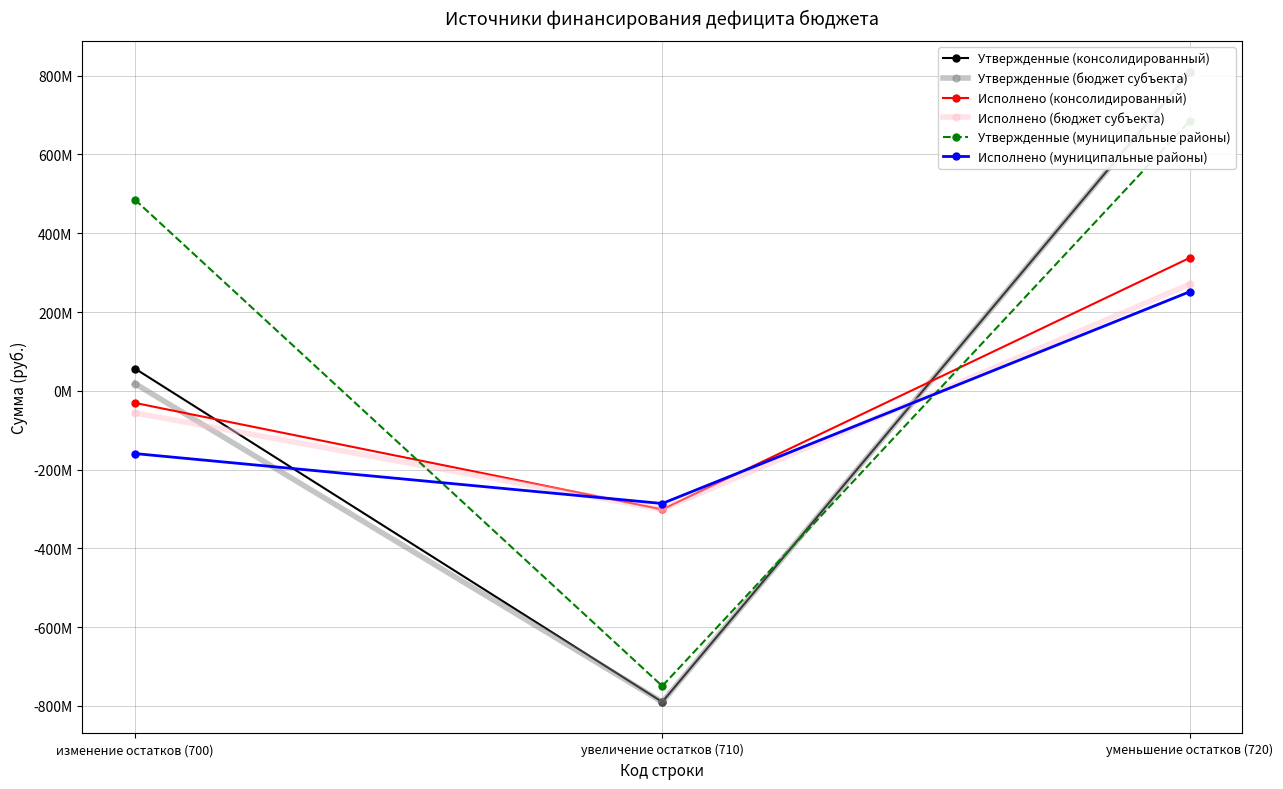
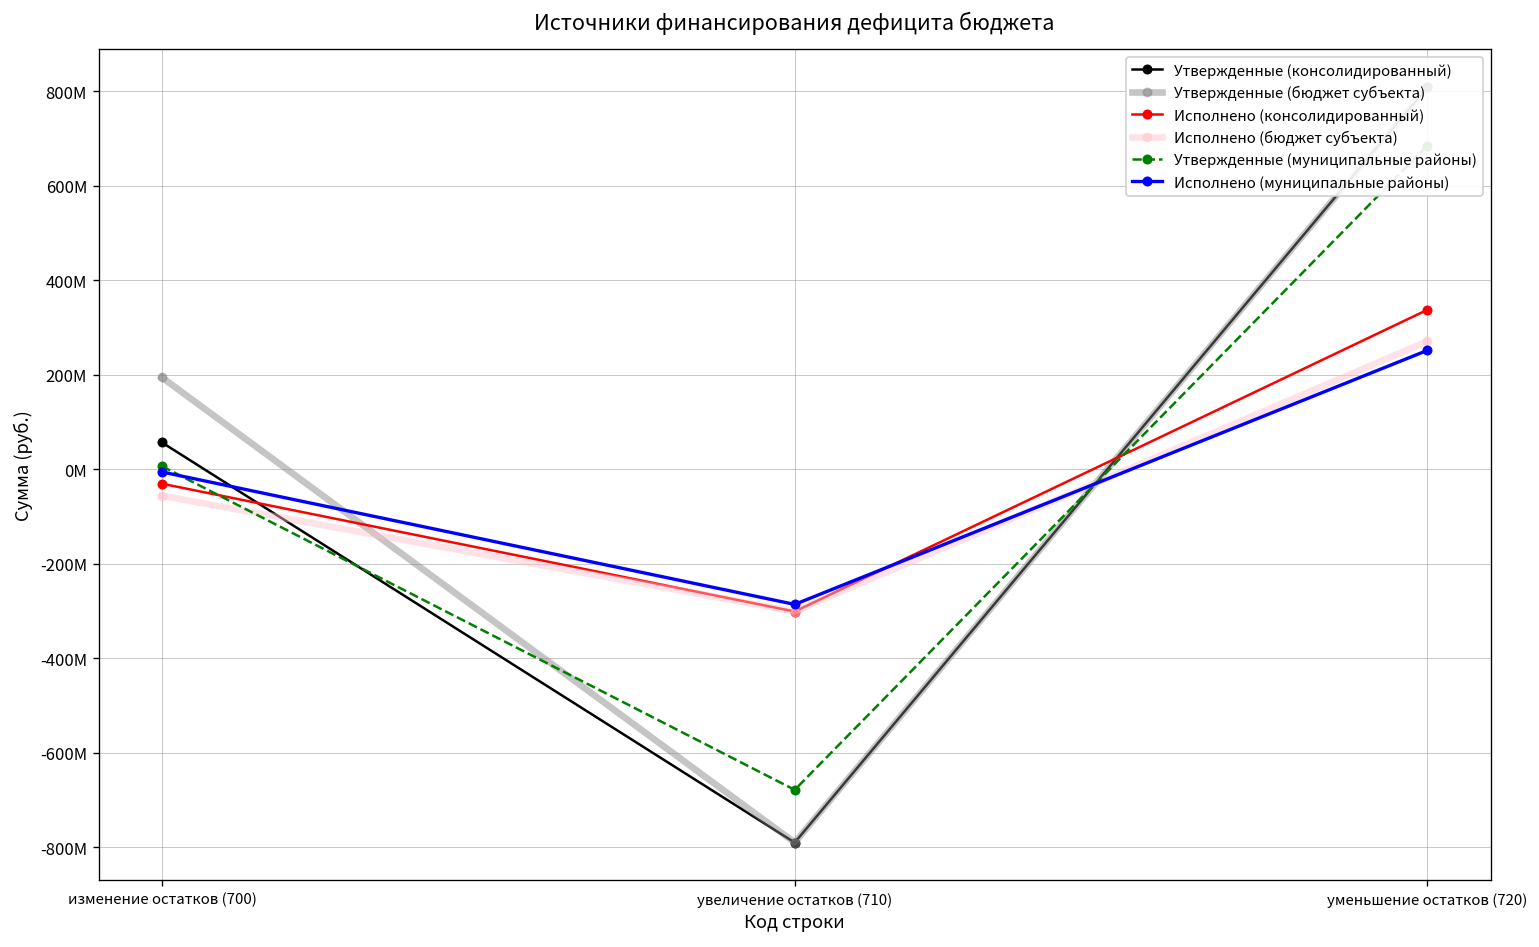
Утвержденные (бюджет субъекта), изменение остатков (700): 20000000 -> 190000000
Утвержденные (муниципальные районы), изменение остатков (700): 490000000 -> 10000000
Исполнено (муниципальные районы), изменение остатков (700): -160000000 -> -10000000
Утвержденные (муниципальные районы), увеличение остатков (710): -750000000 -> -680000000
